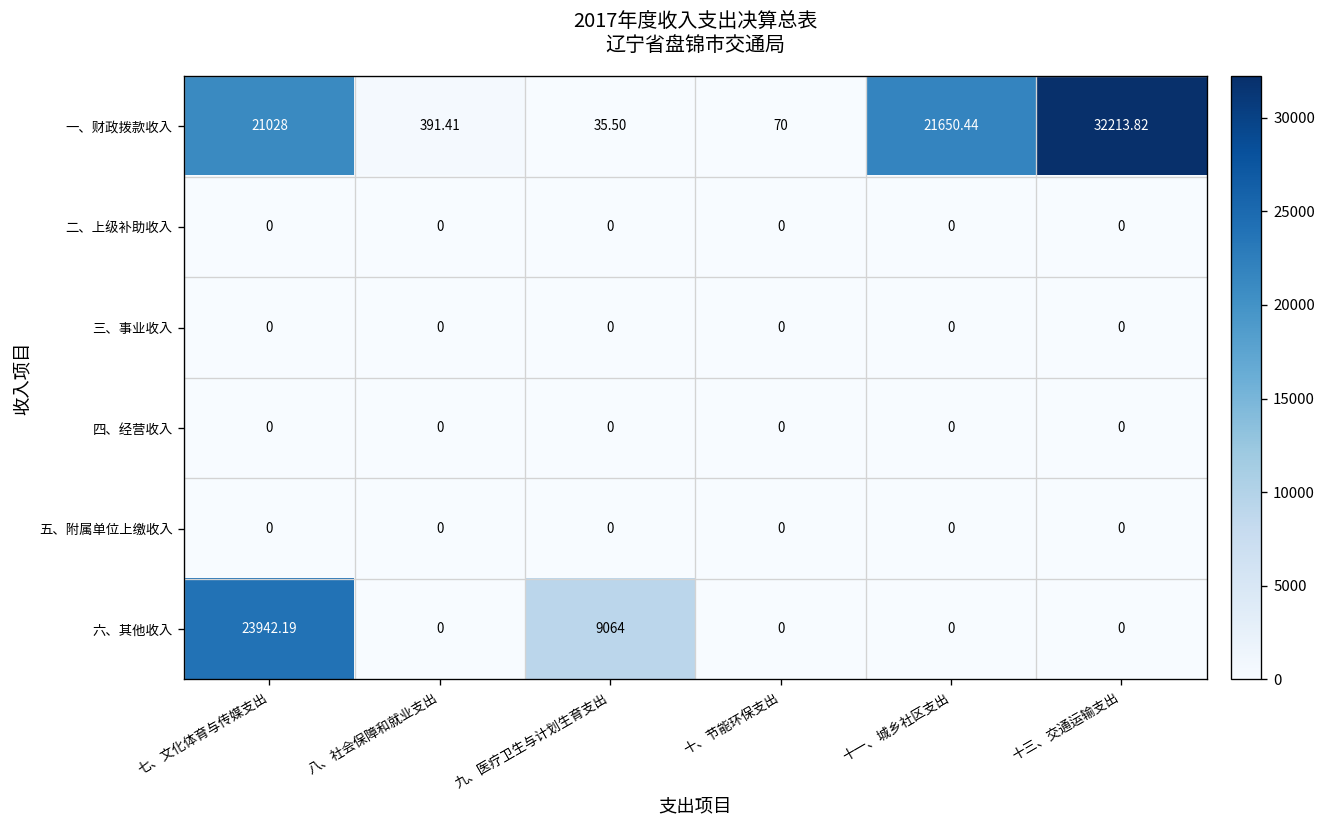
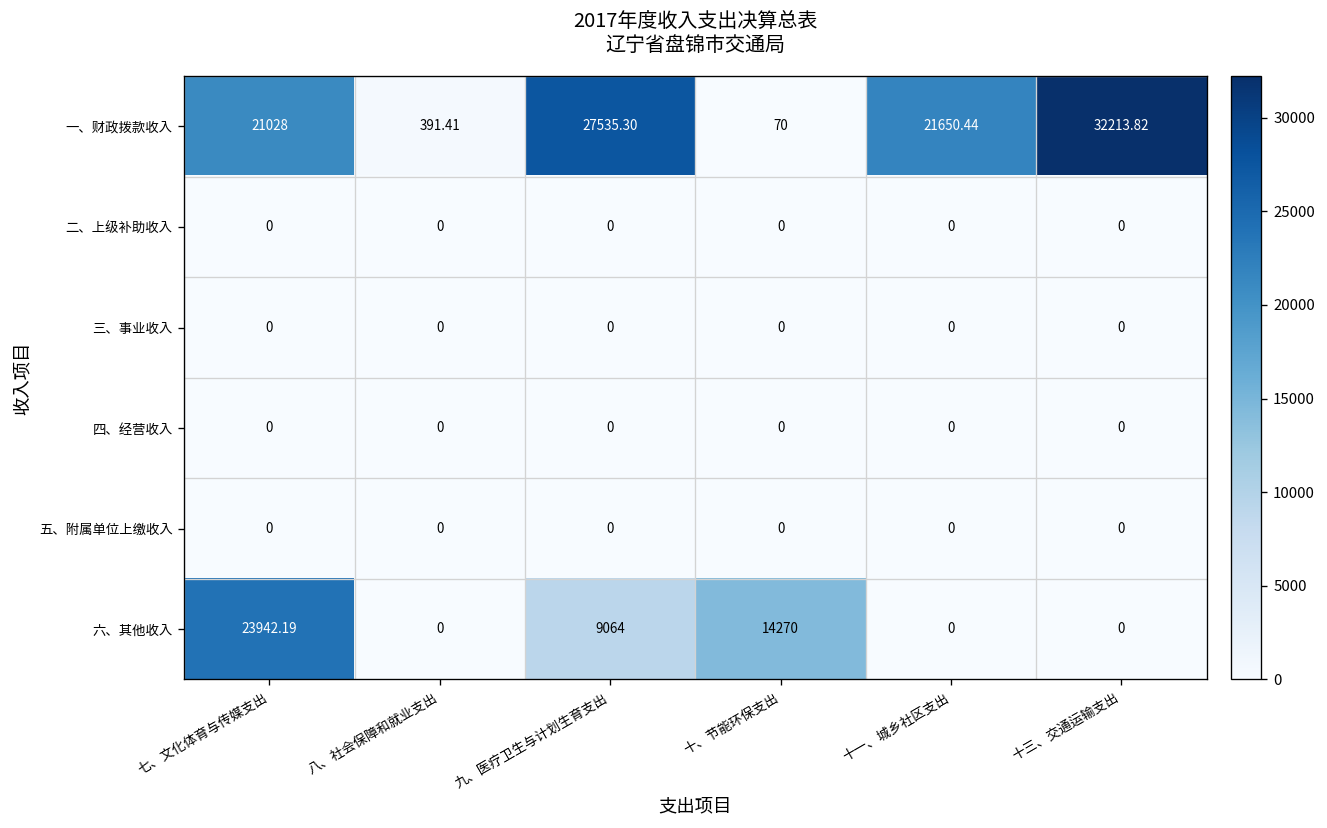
一、财政拨款收入, 九、医疗卫生与计划生育支出: 35.50 -> 27535.30
六、其他收入, 十、节能环保支出: 0 -> 14270
